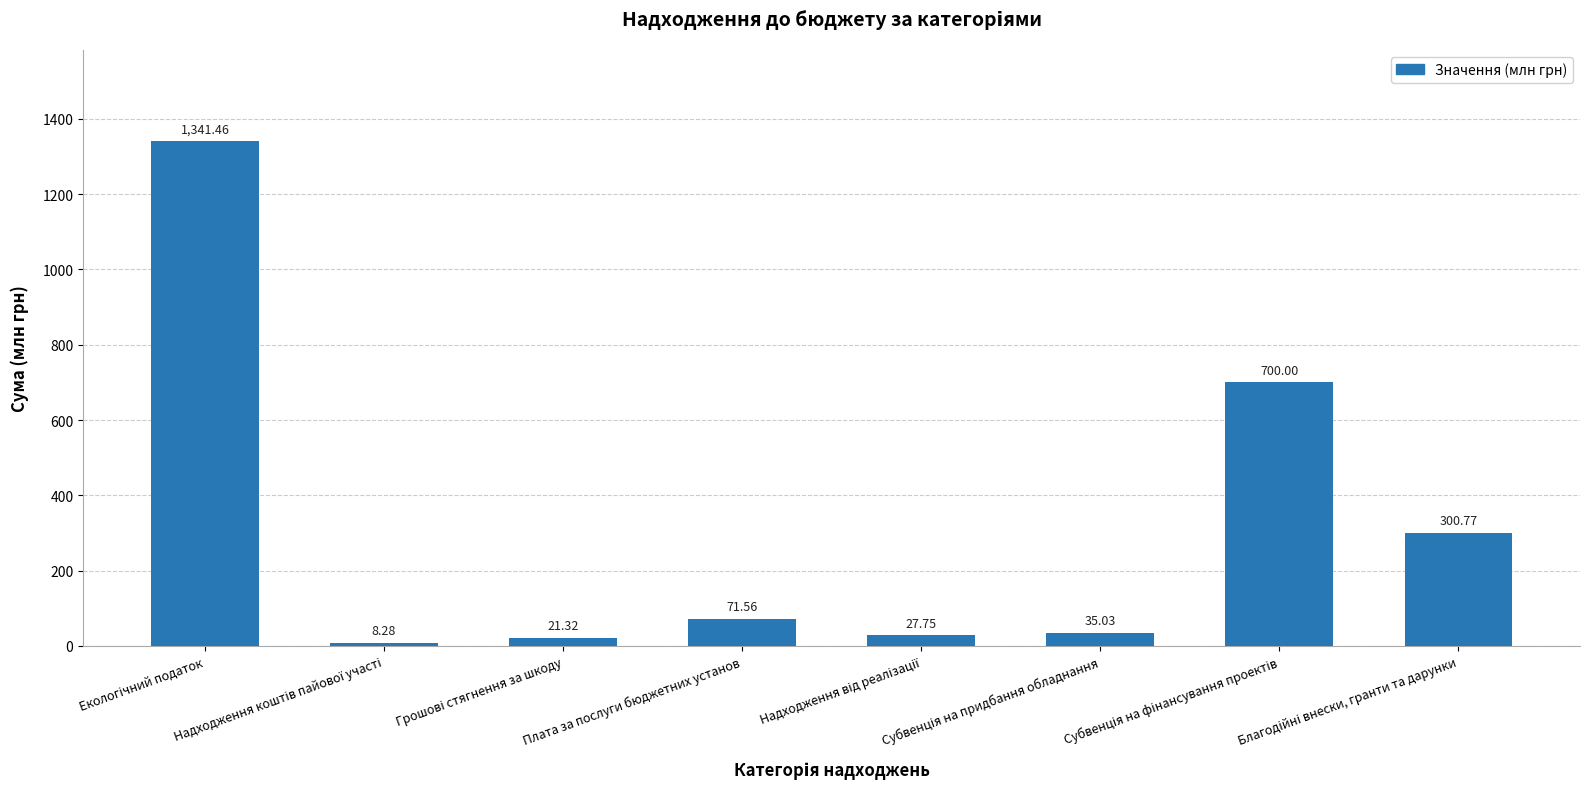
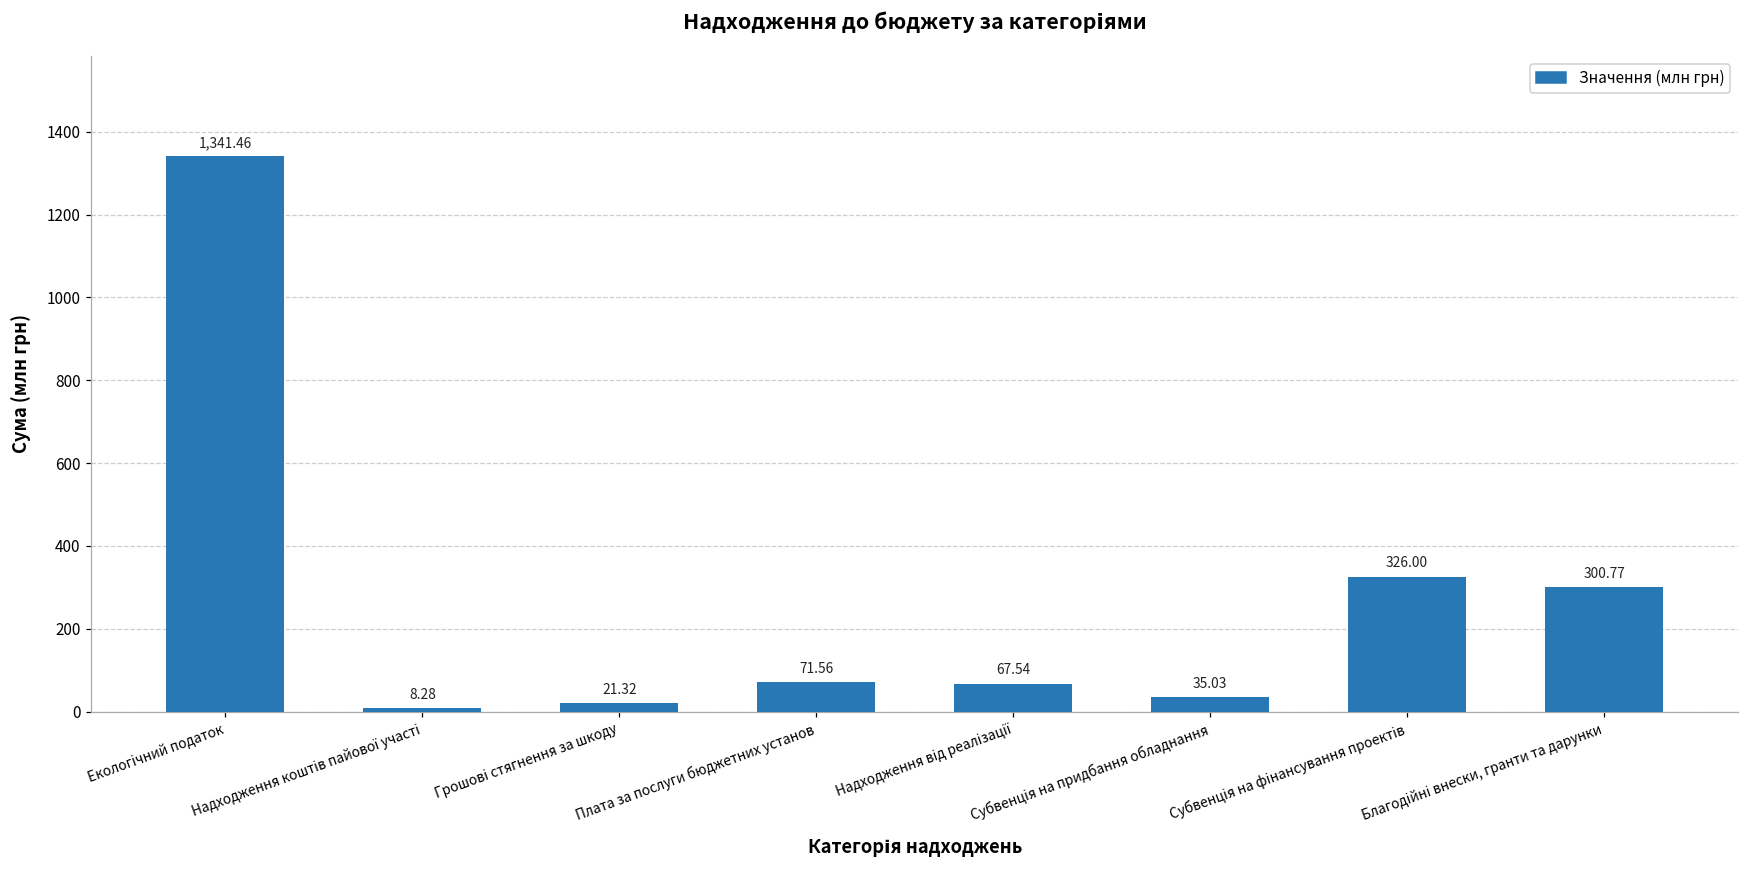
Надходження від реалізації: 27.75 -> 67.54
Субвенція на фінансування проектів: 700.00 -> 326.00
